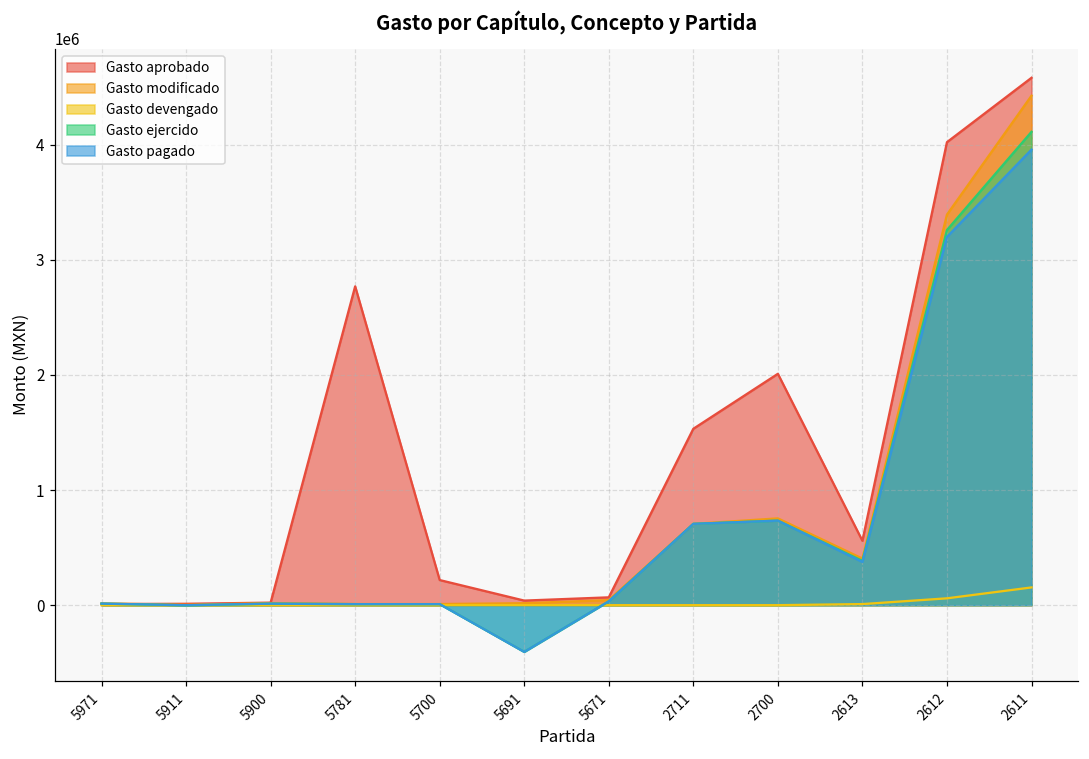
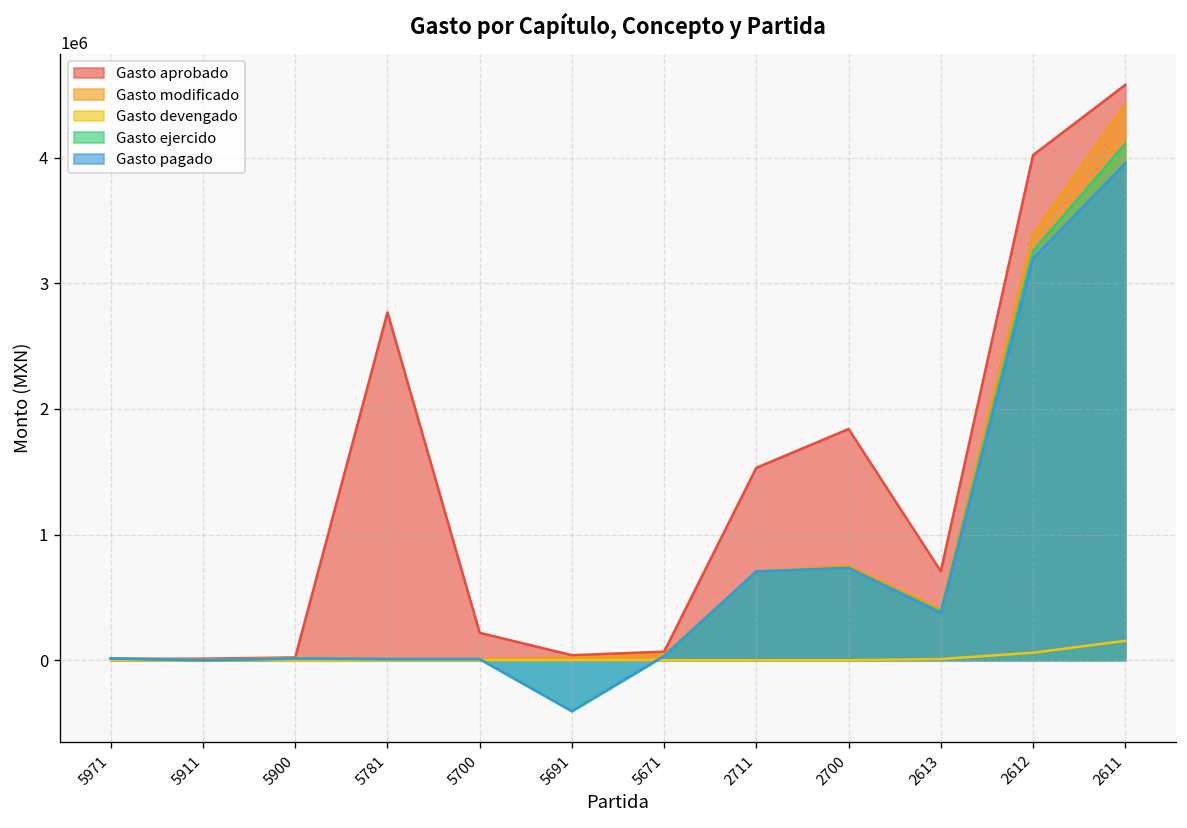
Gasto aprobado, 2700: 2010000 -> 1840000
Gasto aprobado, 2613: 560000 -> 710000
